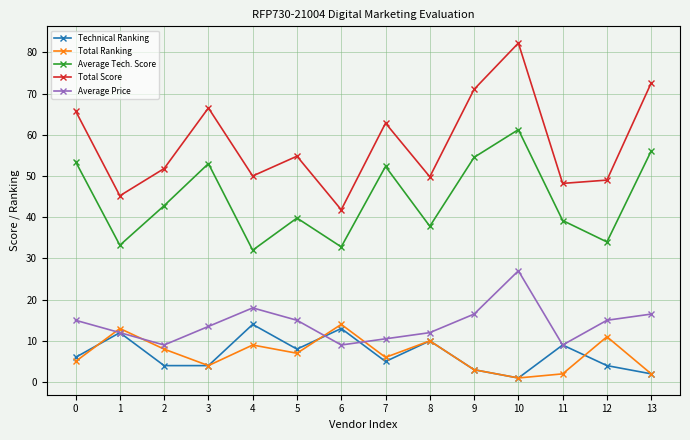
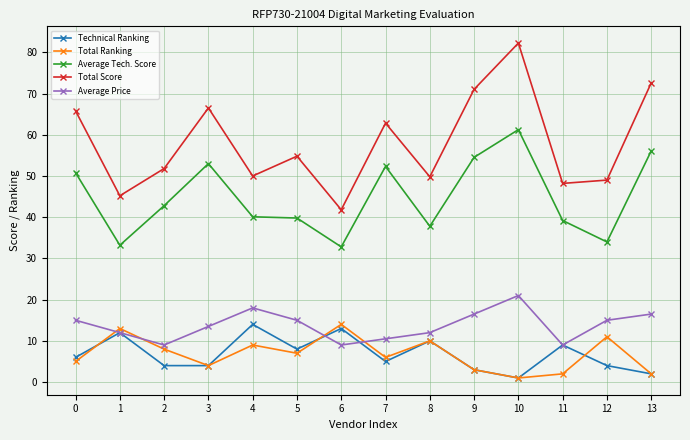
Average Tech. Score, 0: 54 -> 51
Average Tech. Score, 4: 32 -> 40
Average Price, 10: 27 -> 21
